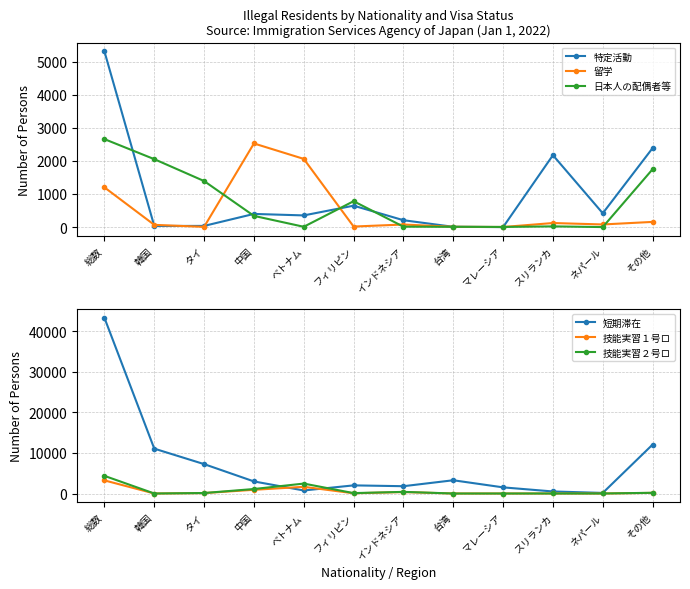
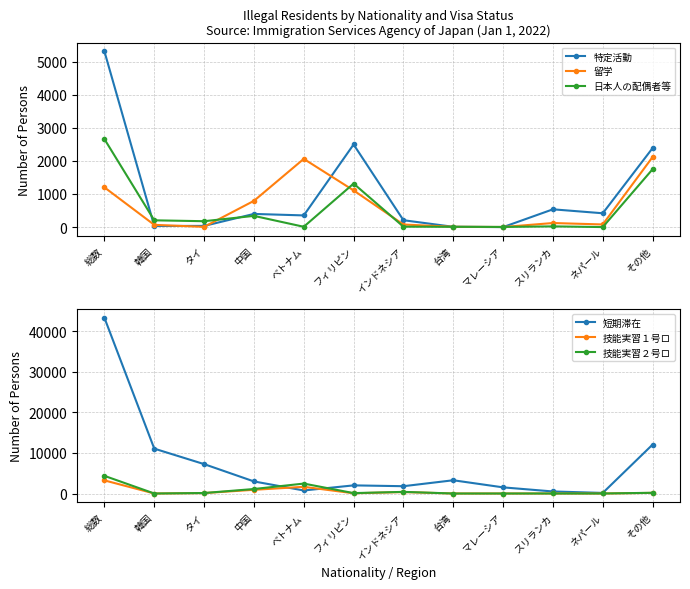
Illegal Residents by Nationality and Visa Status Source: Immigration Services Agency of Japan (Jan 1, 2022), 日本人の配偶者等, 韓国: 2100 -> 200
Illegal Residents by Nationality and Visa Status Source: Immigration Services Agency of Japan (Jan 1, 2022), 日本人の配偶者等, タイ: 1400 -> 200
Illegal Residents by Nationality and Visa Status Source: Immigration Services Agency of Japan (Jan 1, 2022), 留学, 中国: 2500 -> 800
Illegal Residents by Nationality and Visa Status Source: Immigration Services Agency of Japan (Jan 1, 2022), 特定活動, フィリピン: 600 -> 2500
Illegal Residents by Nationality and Visa Status Source: Immigration Services Agency of Japan (Jan 1, 2022), 留学, フィリピン: 0 -> 1100
Illegal Residents by Nationality and Visa Status Source: Immigration Services Agency of Japan (Jan 1, 2022), 日本人の配偶者等, フィリピン: 800 -> 1300
Illegal Residents by Nationality and Visa Status Source: Immigration Services Agency of Japan (Jan 1, 2022), 特定活動, スリランカ: 2200 -> 500
Illegal Residents by Nationality and Visa Status Source: Immigration Services Agency of Japan (Jan 1, 2022), 留学, その他: 200 -> 2100
